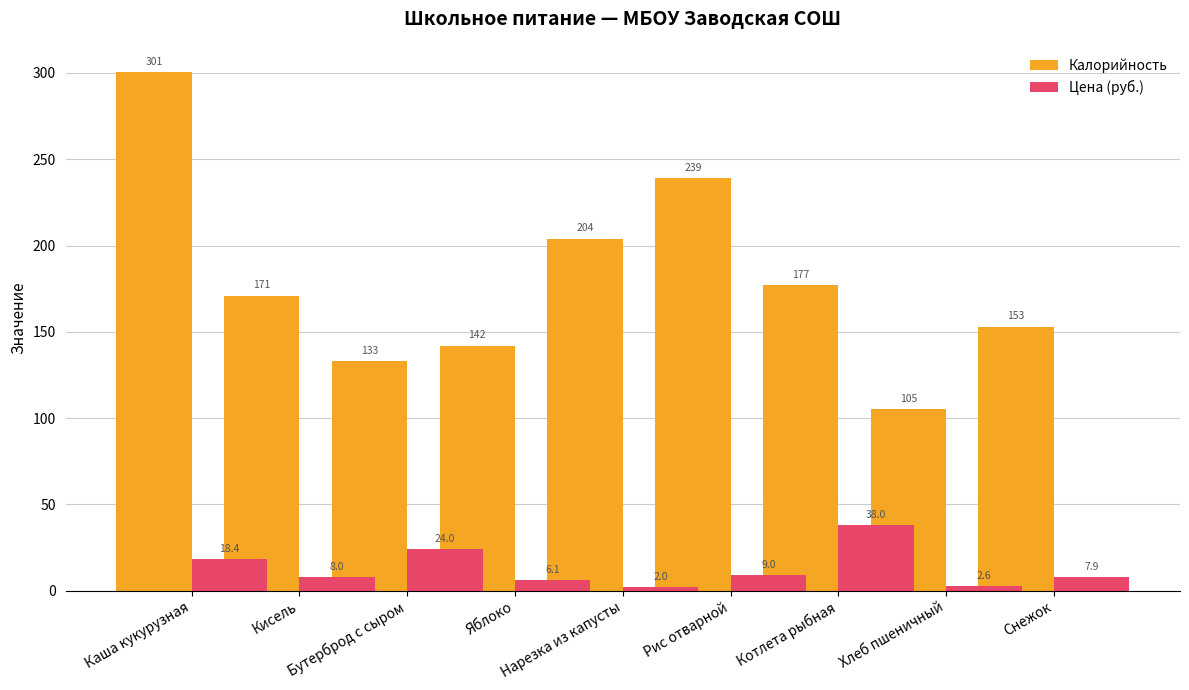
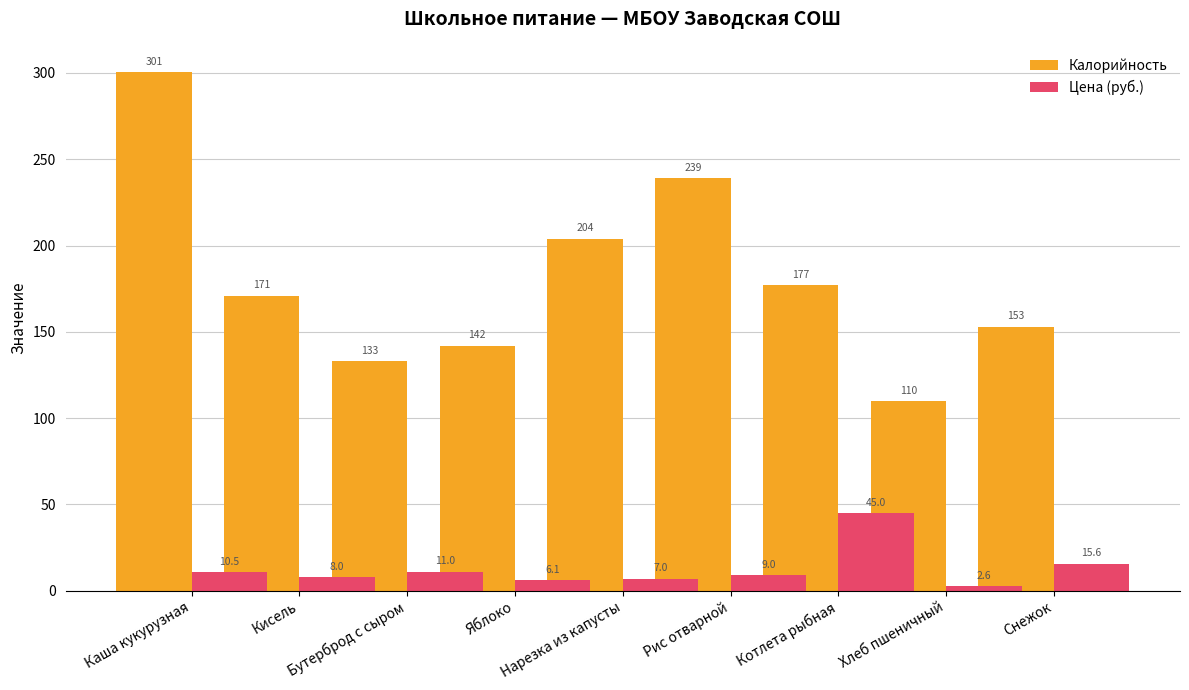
Цена (руб.), Каша кукурузная: 18.4 -> 10.5
Цена (руб.), Бутерброд с сыром: 24.0 -> 11.0
Цена (руб.), Нарезка из капусты: 2.0 -> 7.0
Цена (руб.), Котлета рыбная: 38.0 -> 45.0
Калорийность, Хлеб пшеничный: 105 -> 110
Цена (руб.), Снежок: 7.9 -> 15.6
